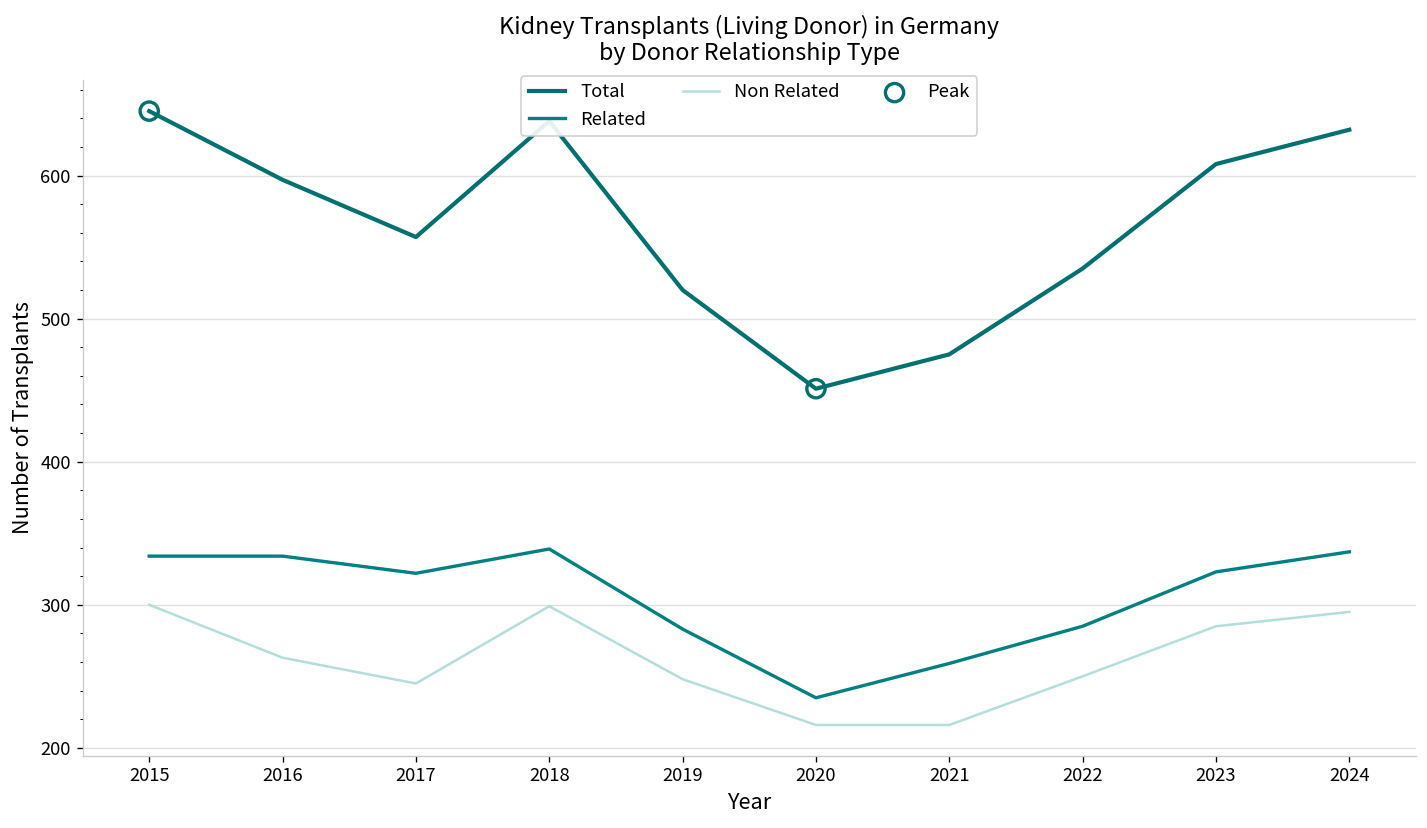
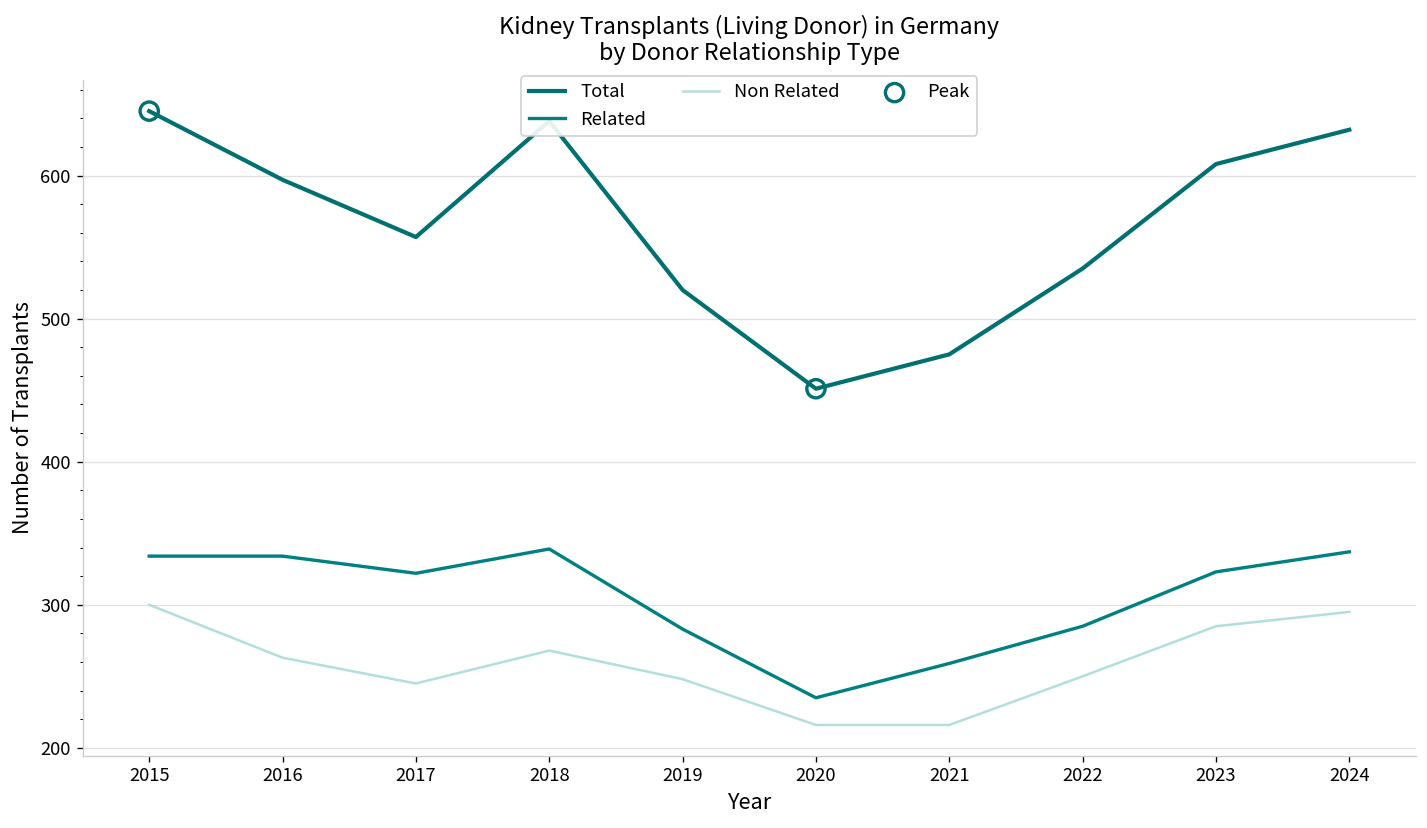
Non Related, 2018: 299 -> 268
